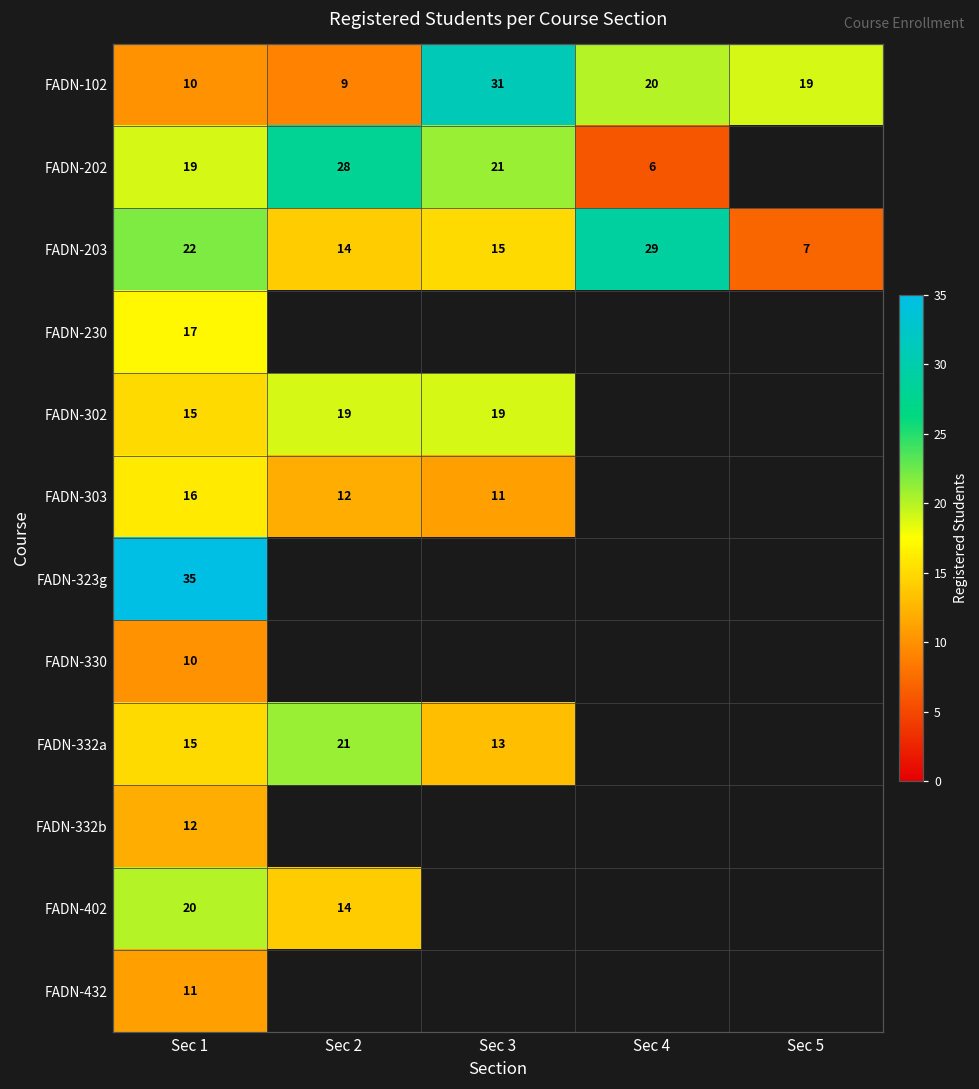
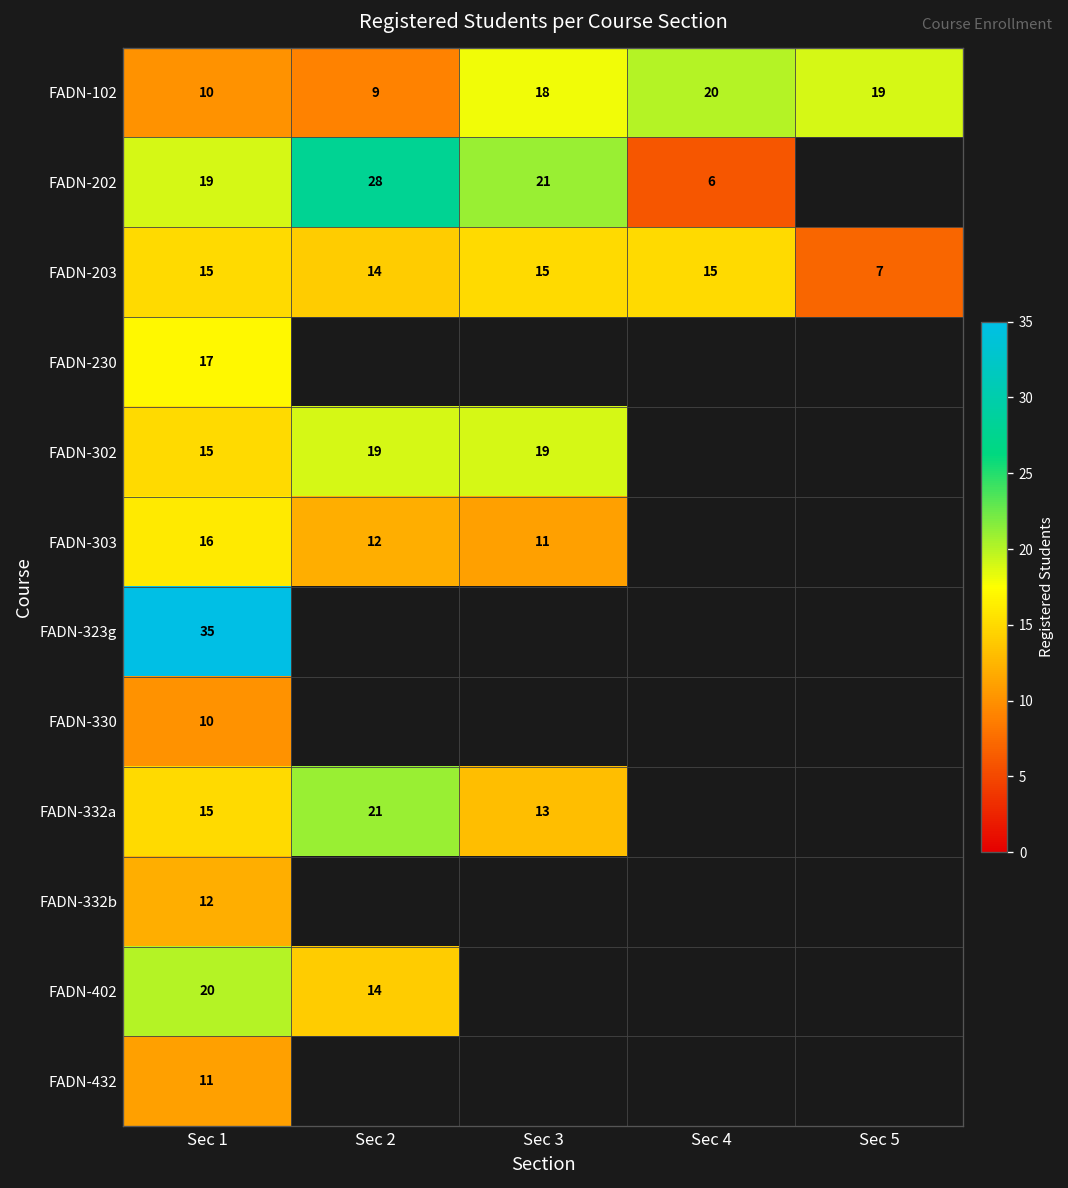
FADN-102, Sec 3: 31 -> 18
FADN-203, Sec 1: 22 -> 15
FADN-203, Sec 4: 29 -> 15
